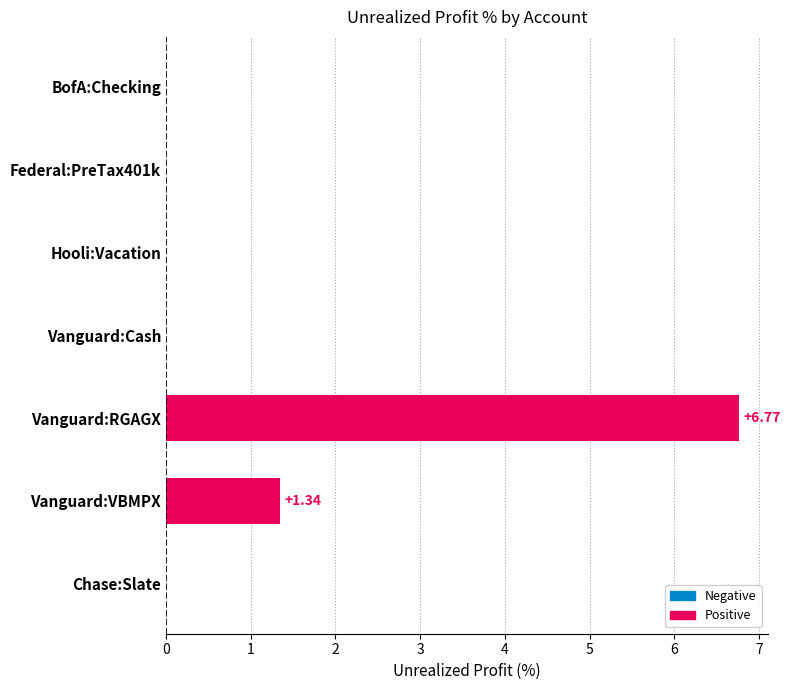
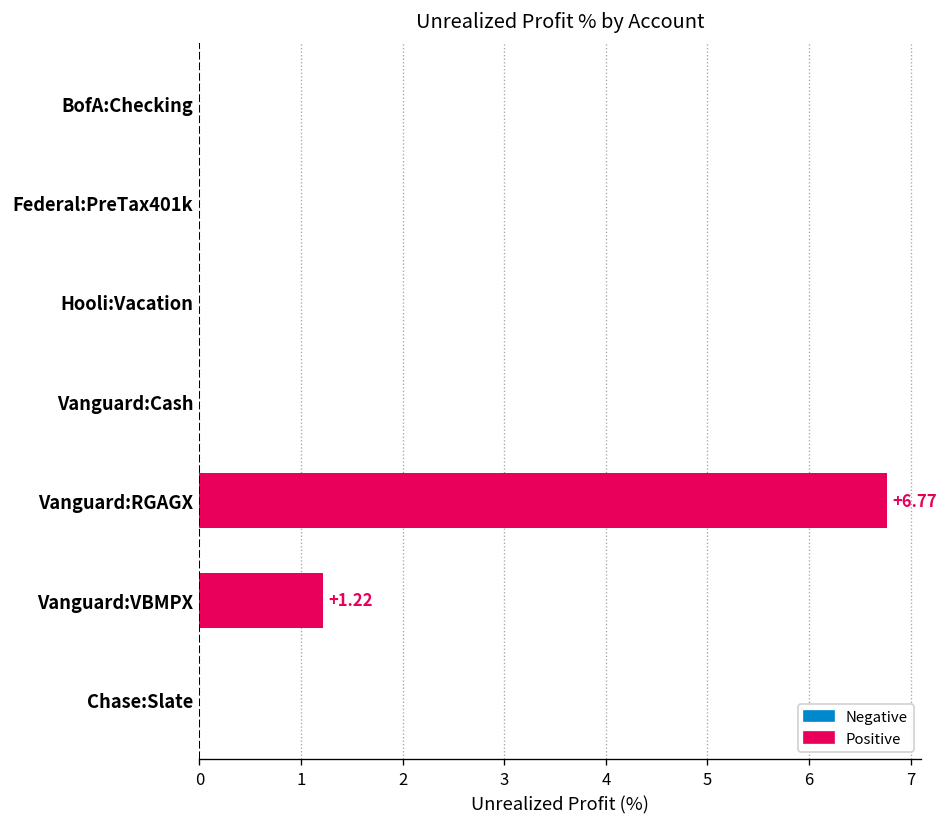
Vanguard:VBMPX: +1.34 -> +1.22
